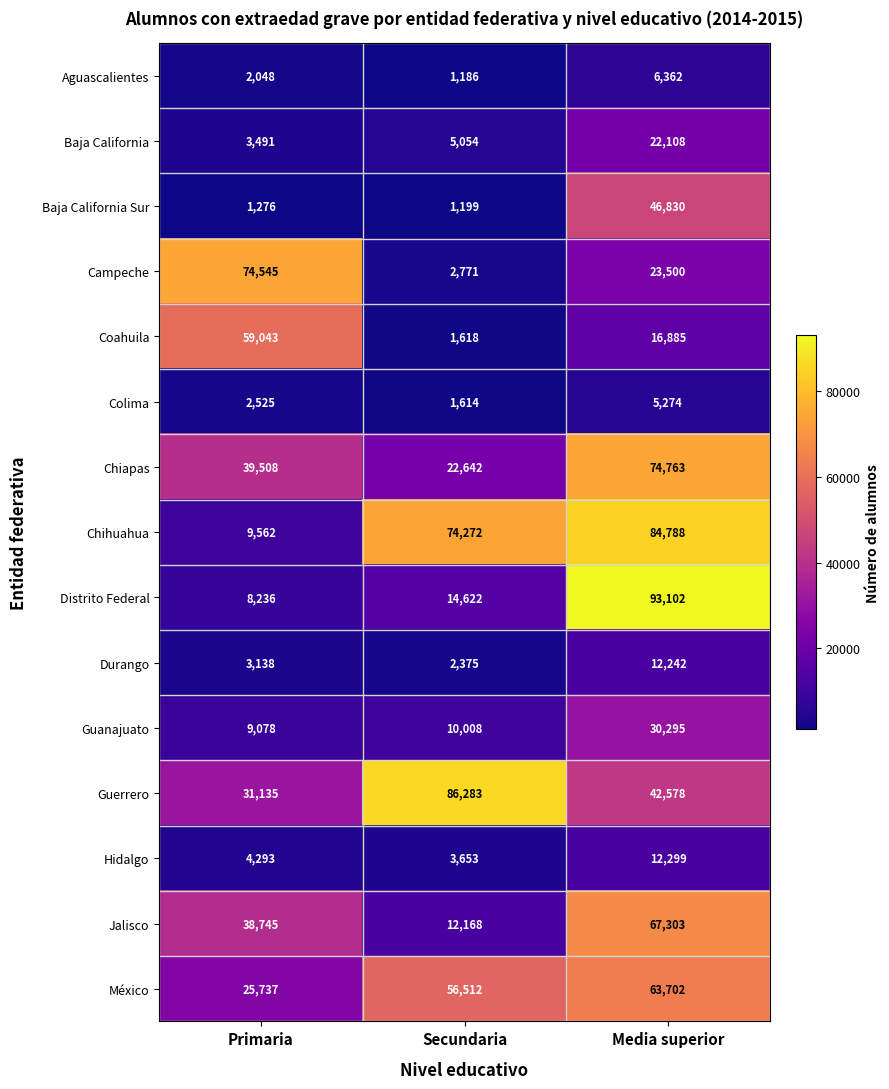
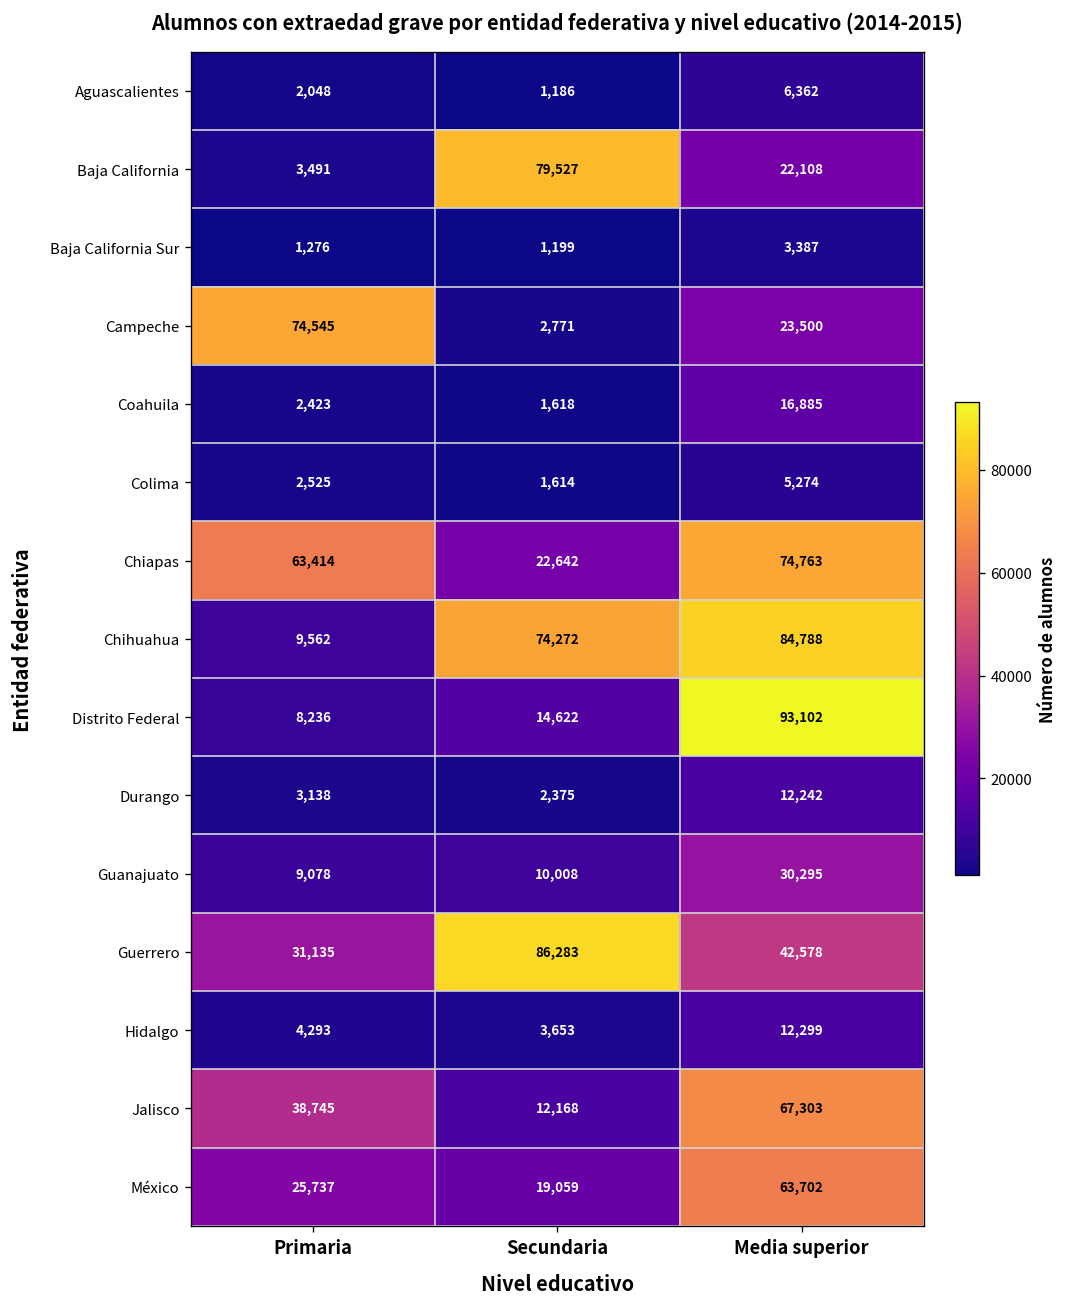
Baja California, Secundaria: 5,054 -> 79,527
Baja California Sur, Media superior: 46,830 -> 3,387
Coahuila, Primaria: 59,043 -> 2,423
Chiapas, Primaria: 39,508 -> 63,414
México, Secundaria: 56,512 -> 19,059
